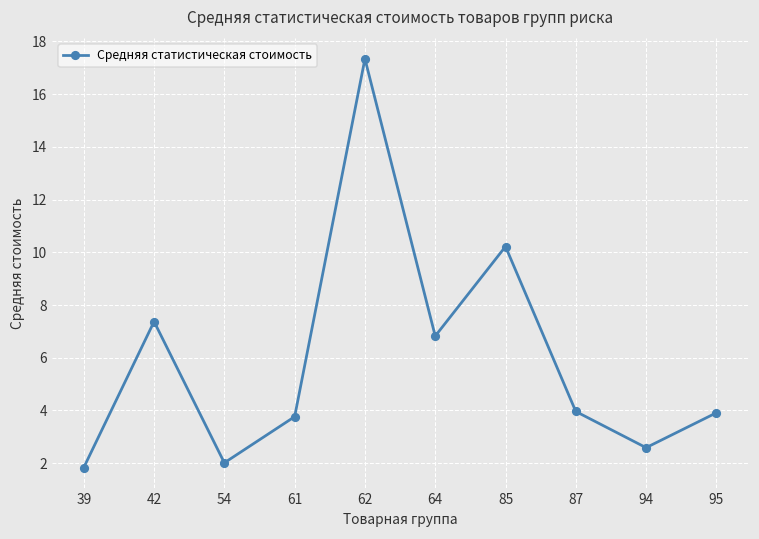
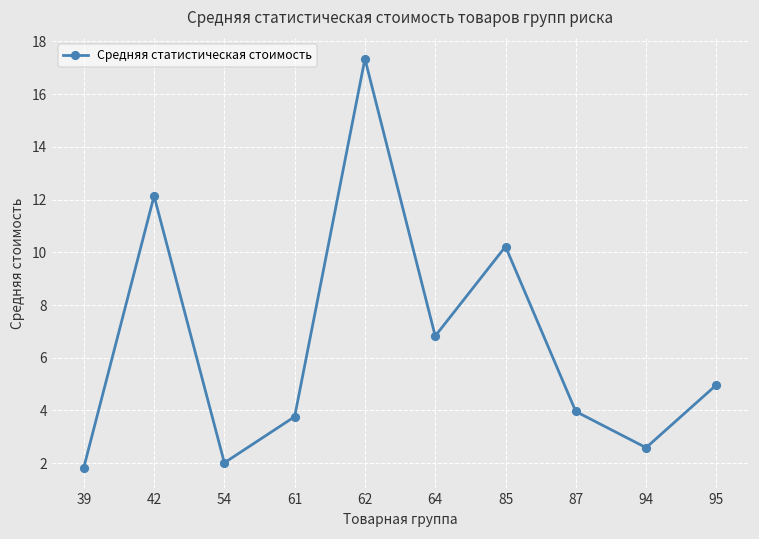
42: 7.4 -> 12.1
95: 3.9 -> 5.0
